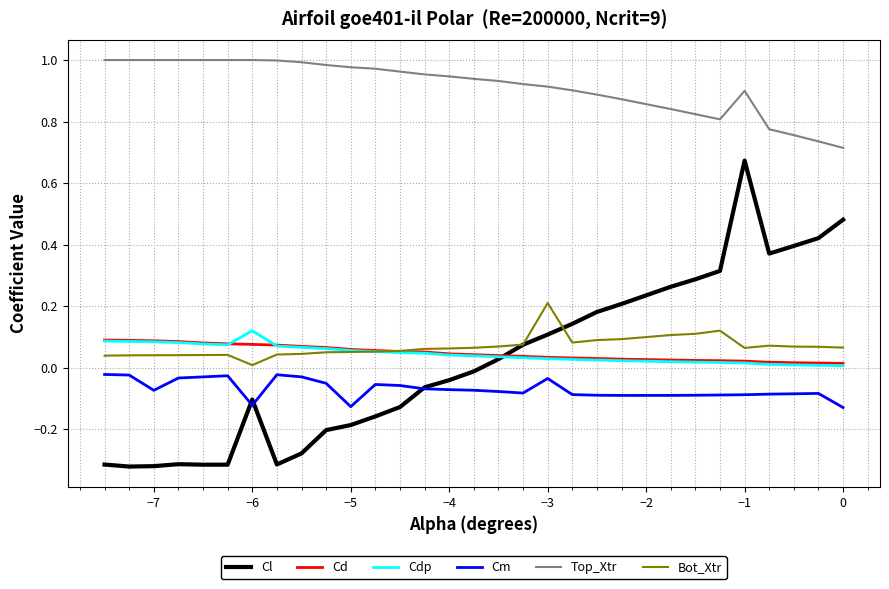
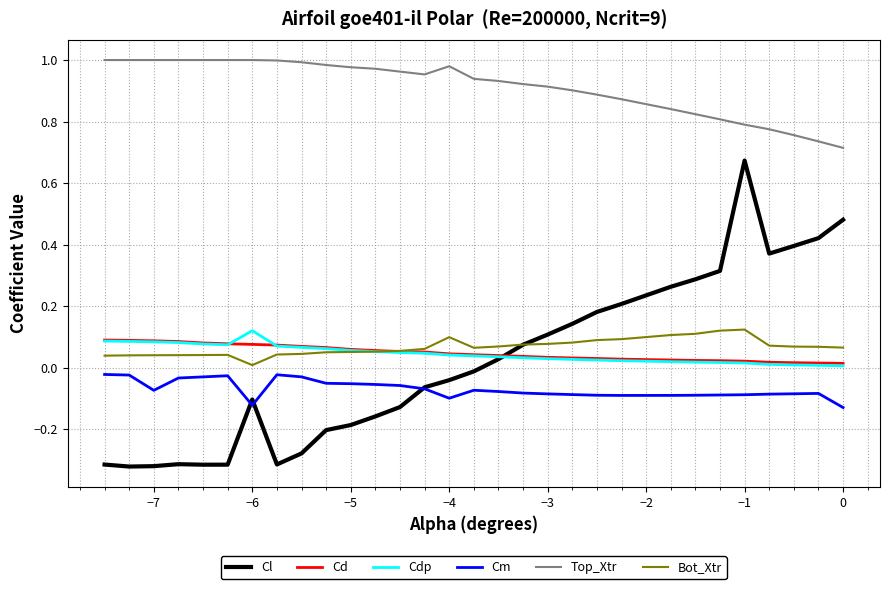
Cm, −5: -0.13 -> -0.05
Cm, −4: -0.07 -> -0.10
Top_Xtr, −4: 0.95 -> 0.98
Bot_Xtr, −4: 0.06 -> 0.10
Cm, −3: -0.03 -> -0.08
Bot_Xtr, −3: 0.21 -> 0.08
Top_Xtr, −1: 0.90 -> 0.79
Bot_Xtr, −1: 0.06 -> 0.12
